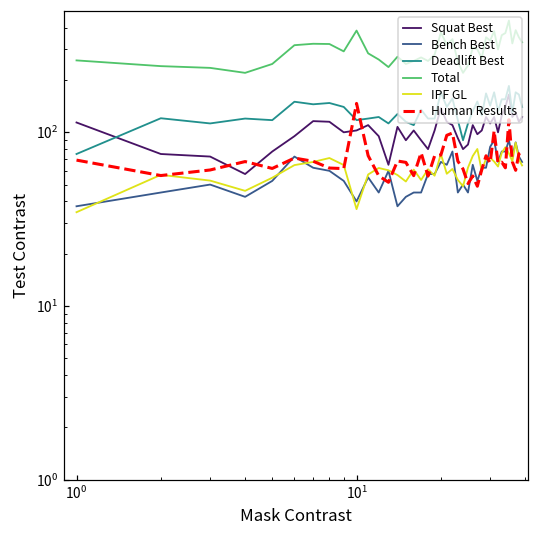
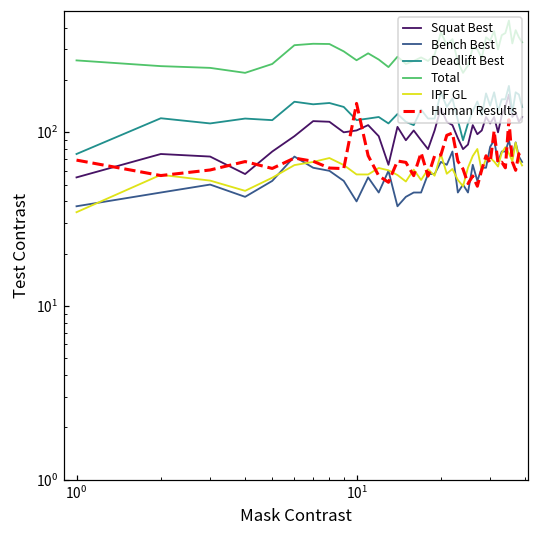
Squat Best, 10^0: 110 -> 55
Total, 10^1: 390 -> 260
IPF GL, 10^1: 36 -> 57
